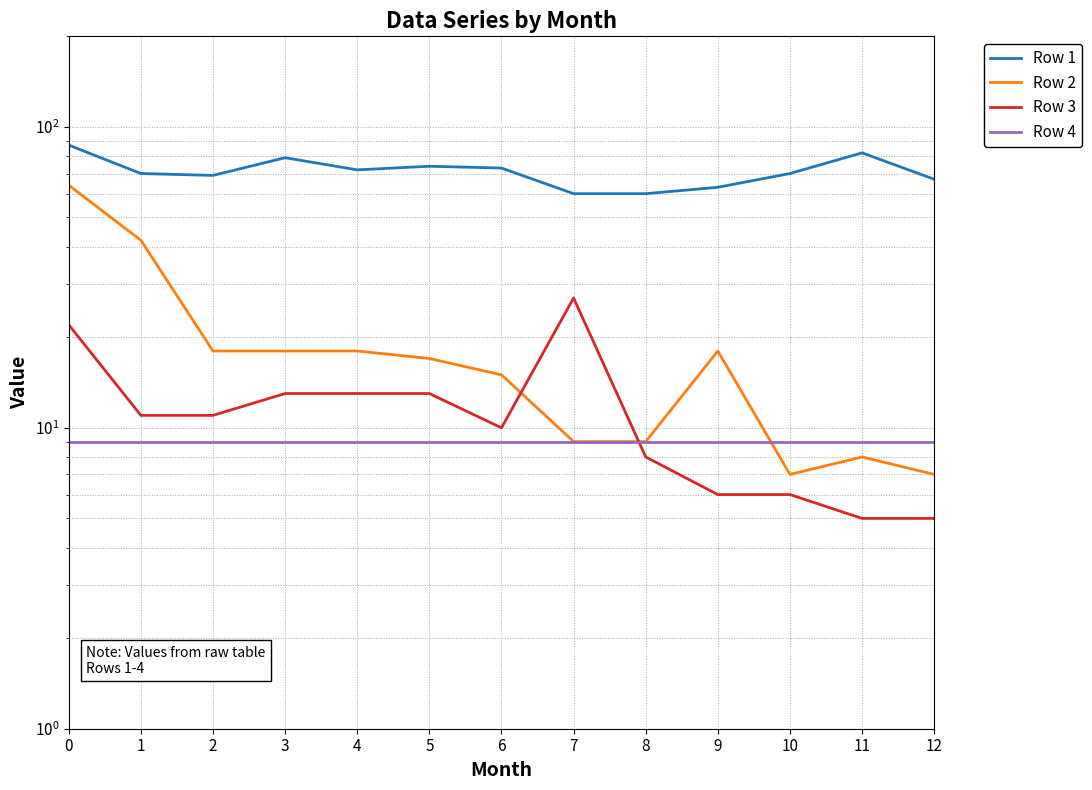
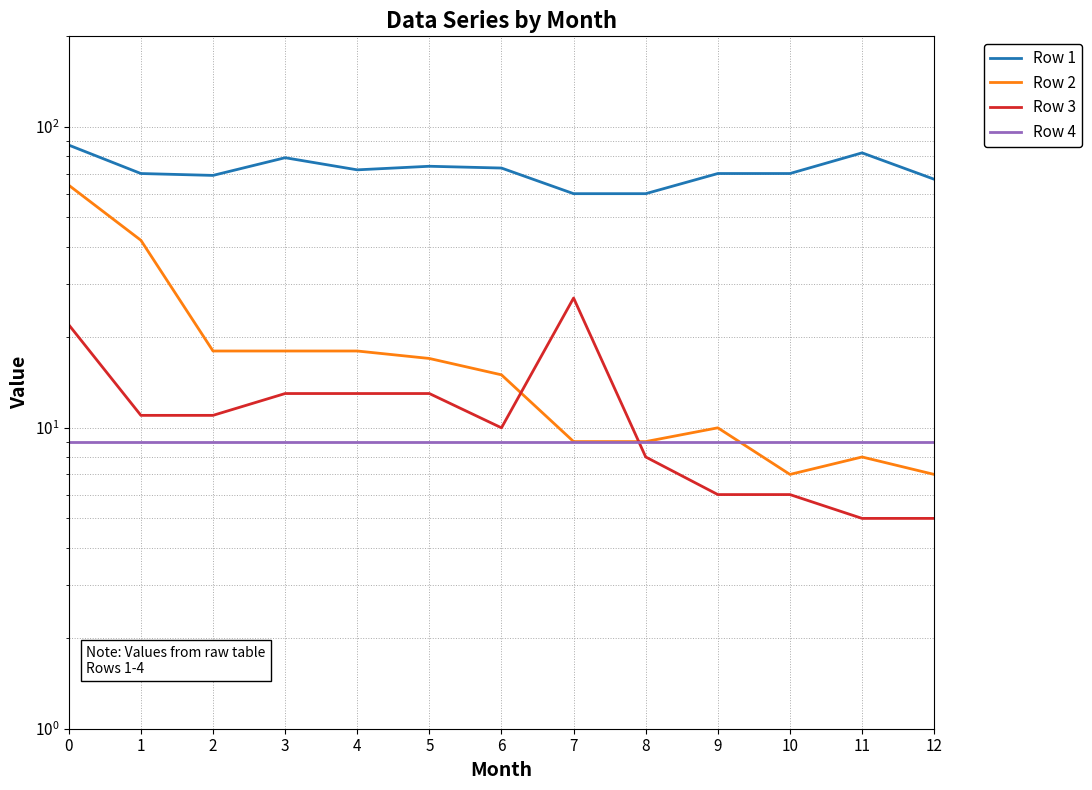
Row 1, 9: 63 -> 70
Row 2, 9: 18 -> 10
